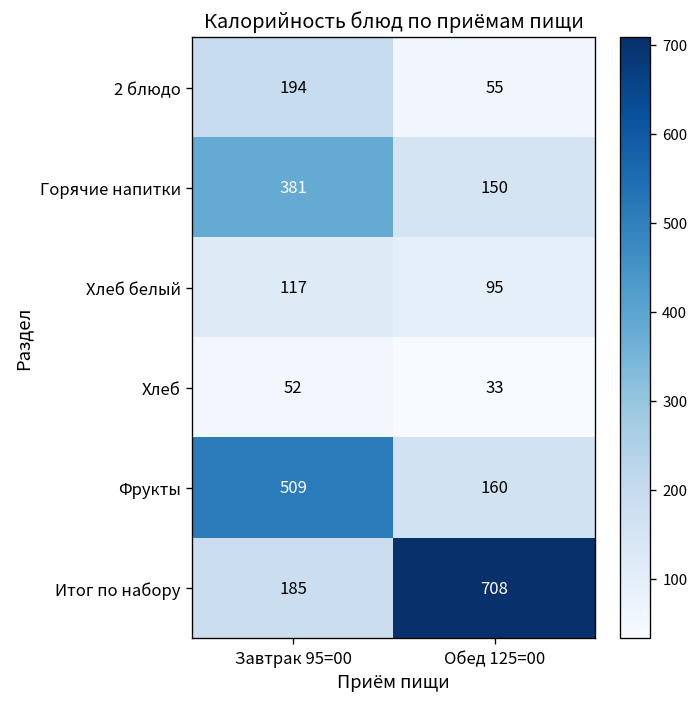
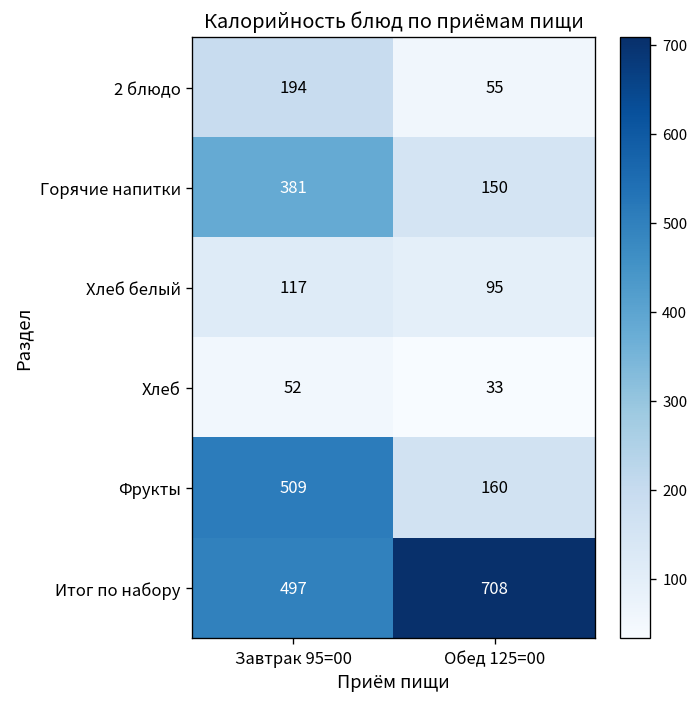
Итог по набору, Завтрак 95=00: 185 -> 497
